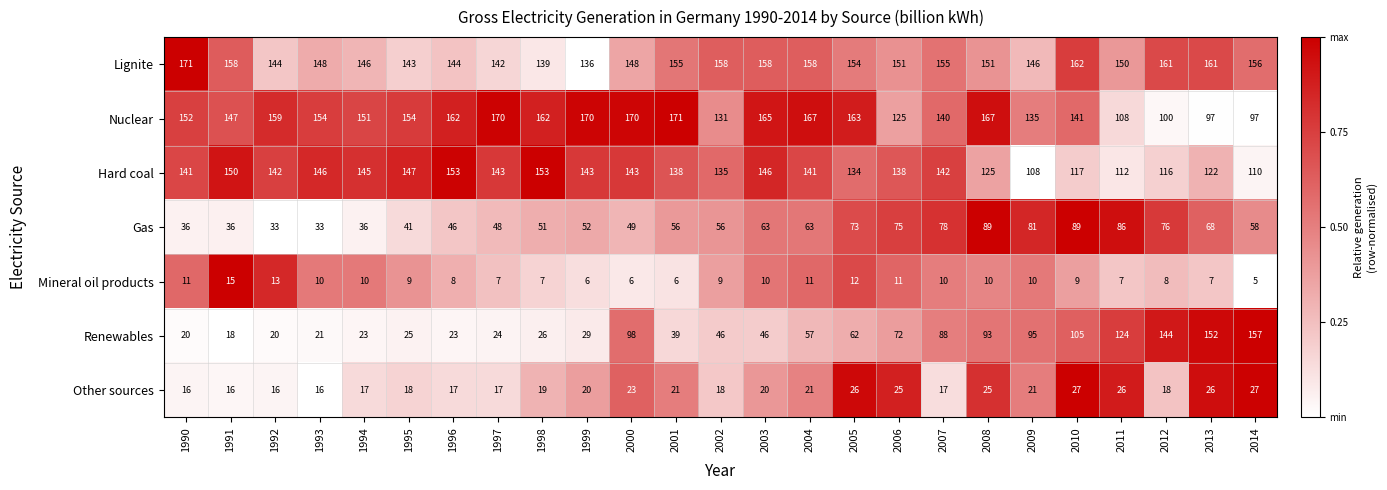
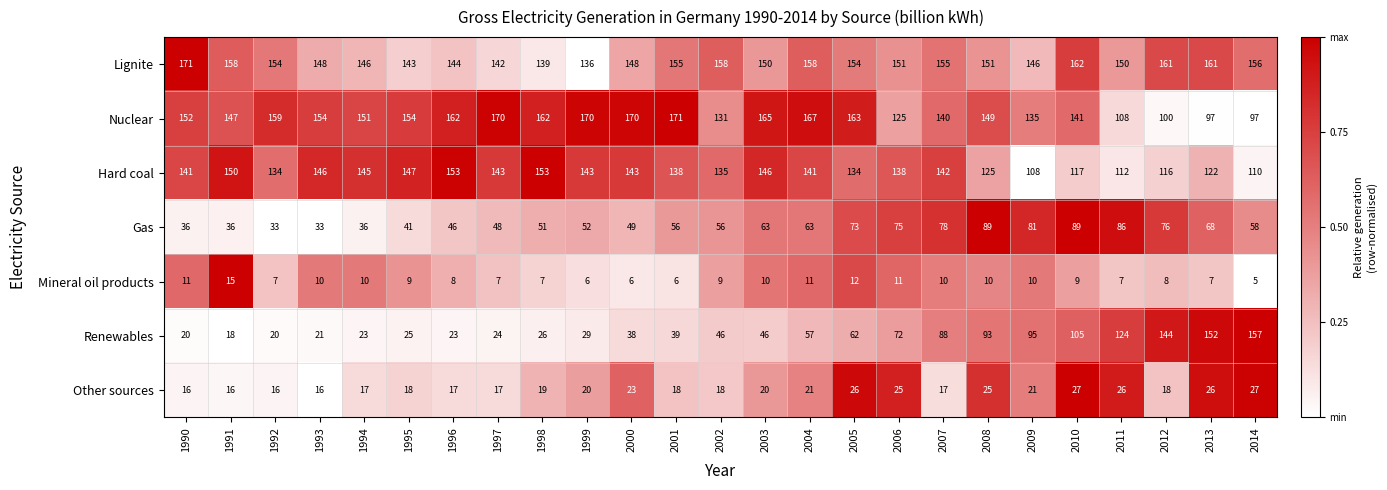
Lignite, 1992: 144 -> 154
Lignite, 2003: 158 -> 150
Nuclear, 2008: 167 -> 149
Hard coal, 1992: 142 -> 134
Mineral oil products, 1992: 13 -> 7
Renewables, 2000: 98 -> 38
Other sources, 2001: 21 -> 18
